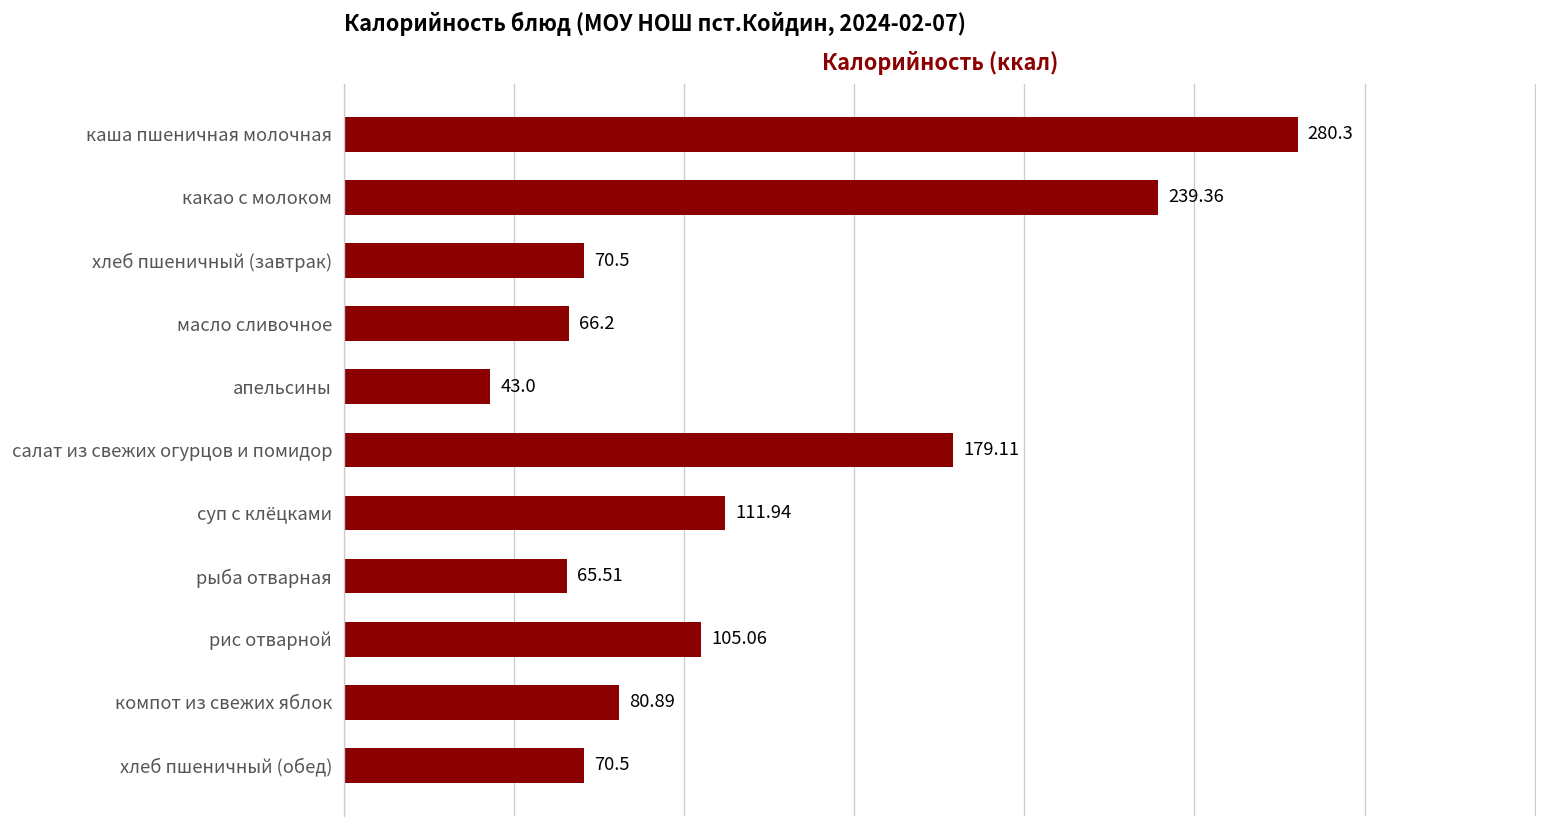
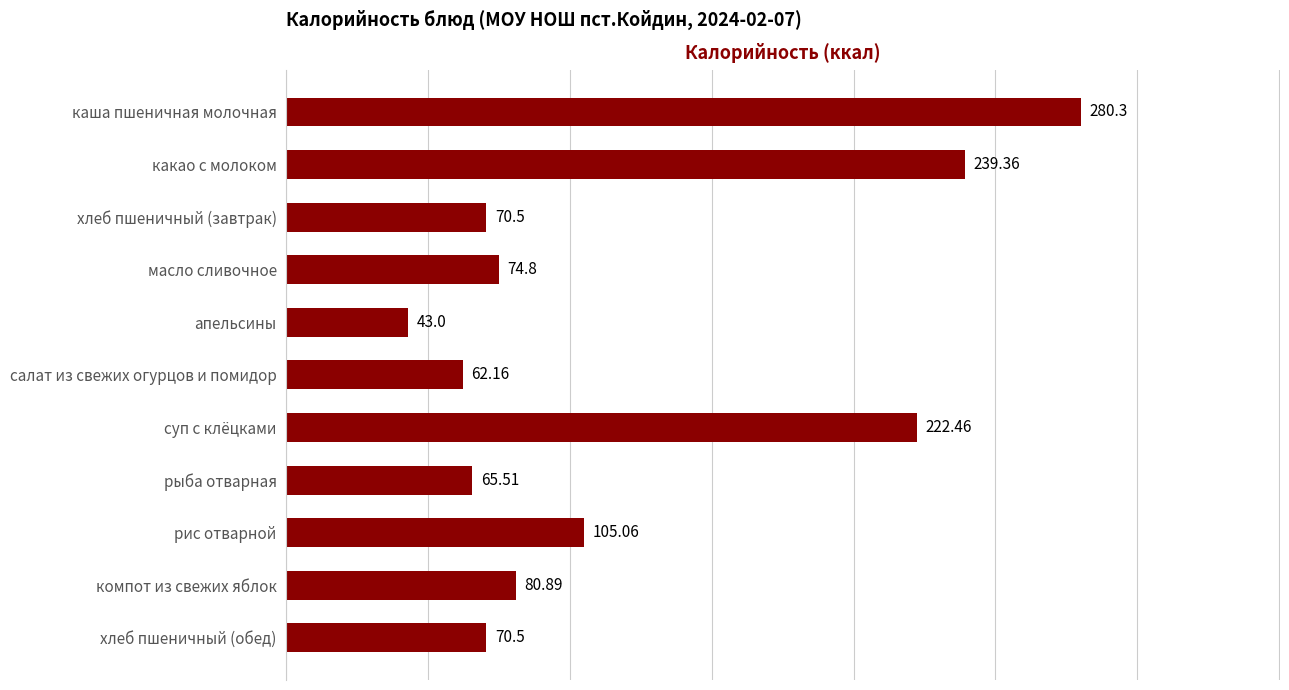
масло сливочное: 66.2 -> 74.8
салат из свежих огурцов и помидор: 179.11 -> 62.16
суп с клёцками: 111.94 -> 222.46
